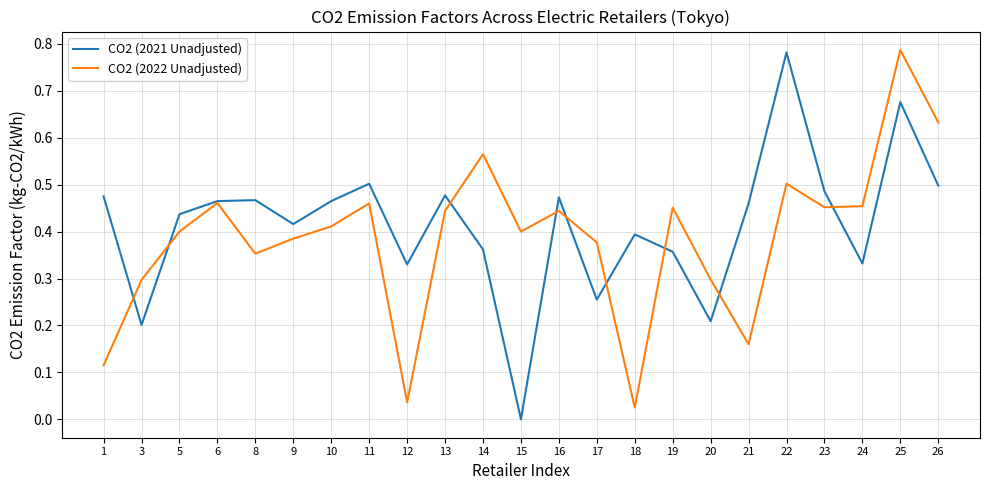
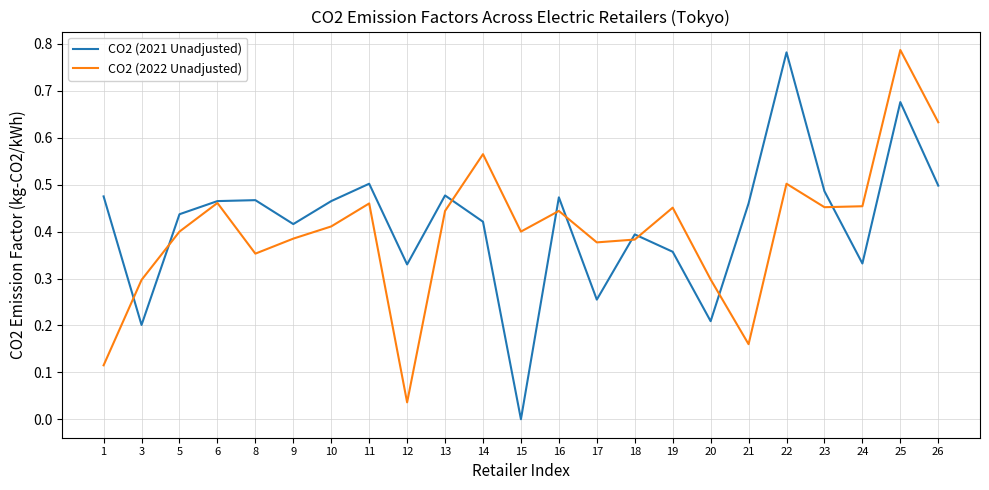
CO2 (2021 Unadjusted), 14: 0.36 -> 0.42
CO2 (2022 Unadjusted), 18: 0.03 -> 0.38
